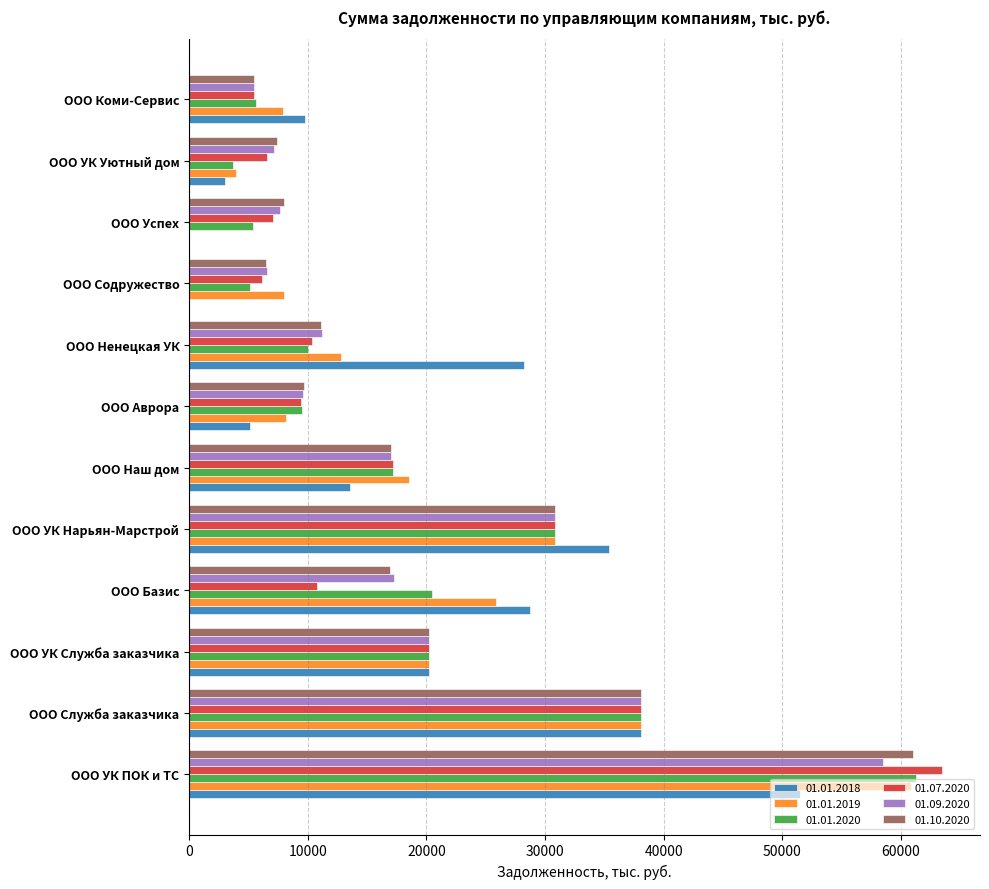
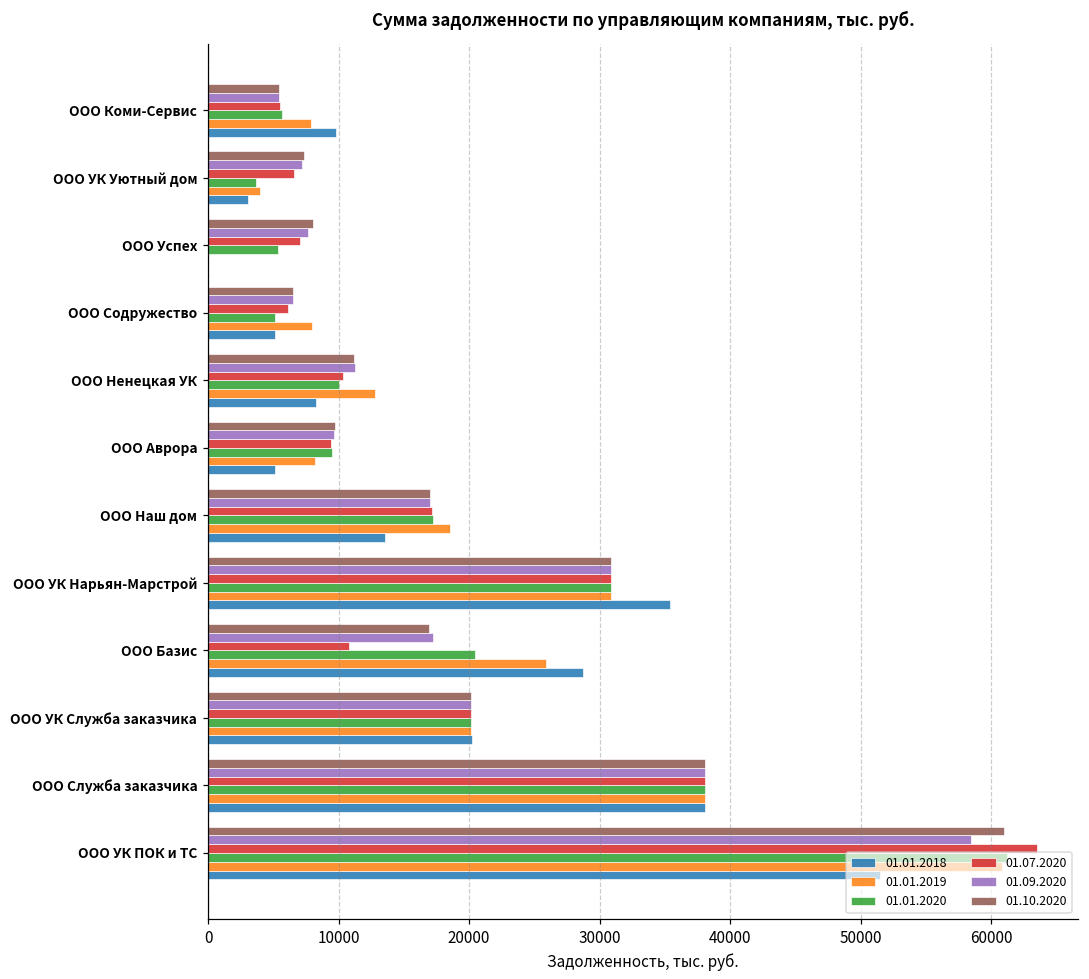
01.01.2018, ООО Содружество: 0 -> 5100
01.01.2018, ООО Ненецкая УК: 28200 -> 8300
